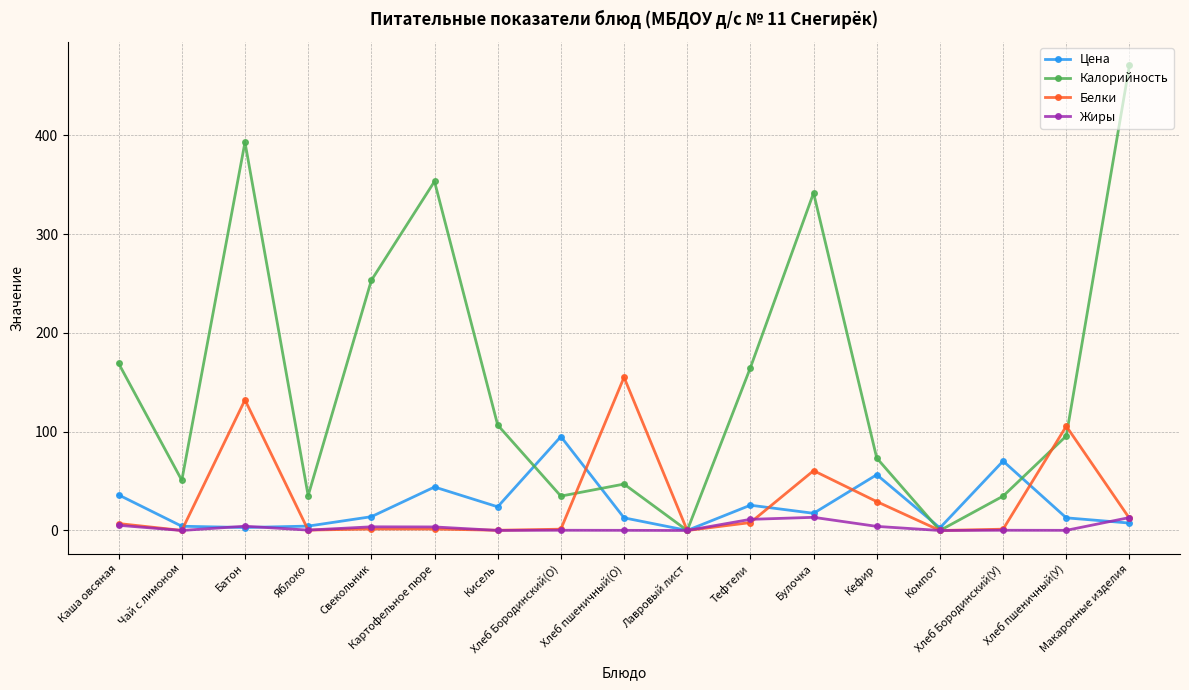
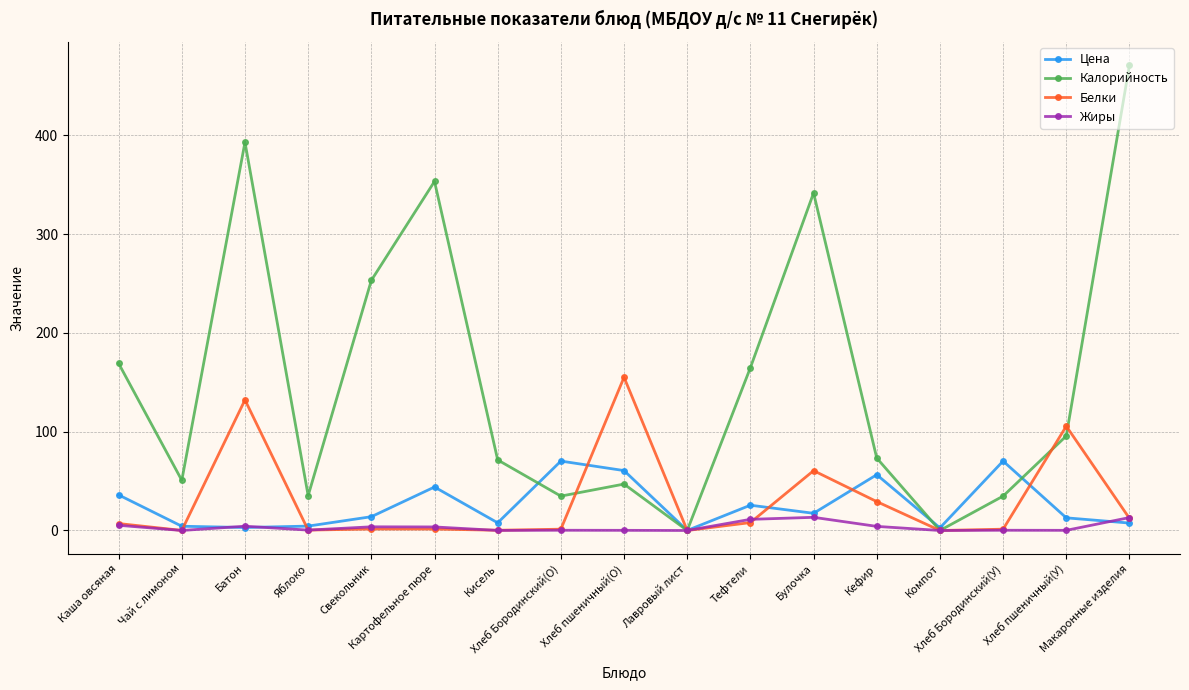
Цена, Кисель: 20 -> 10
Калорийность, Кисель: 110 -> 70
Цена, Хлеб Бородинский(О): 100 -> 70
Цена, Хлеб пшеничный(О): 10 -> 60
